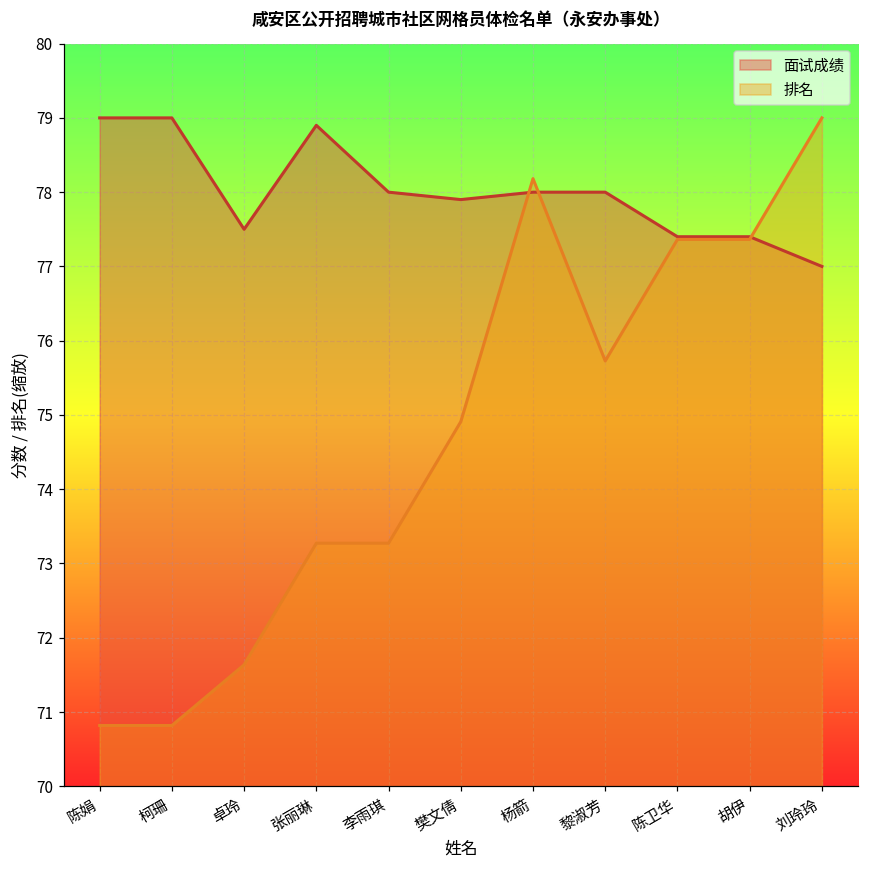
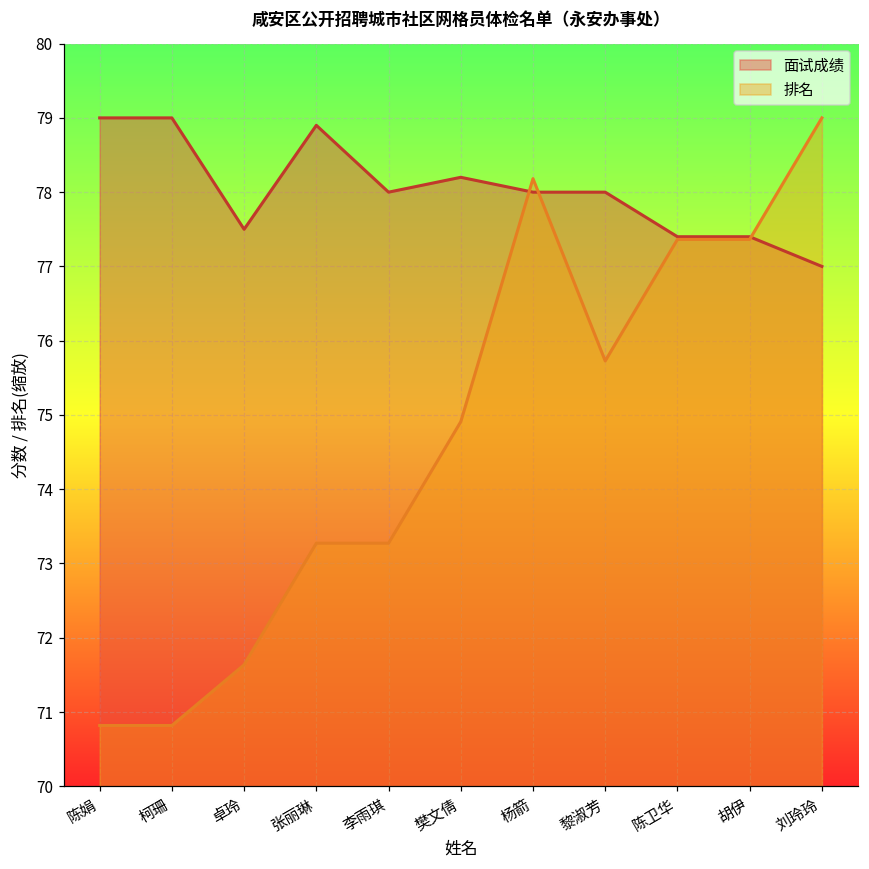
面试成绩, 樊文倩: 77.9 -> 78.2
